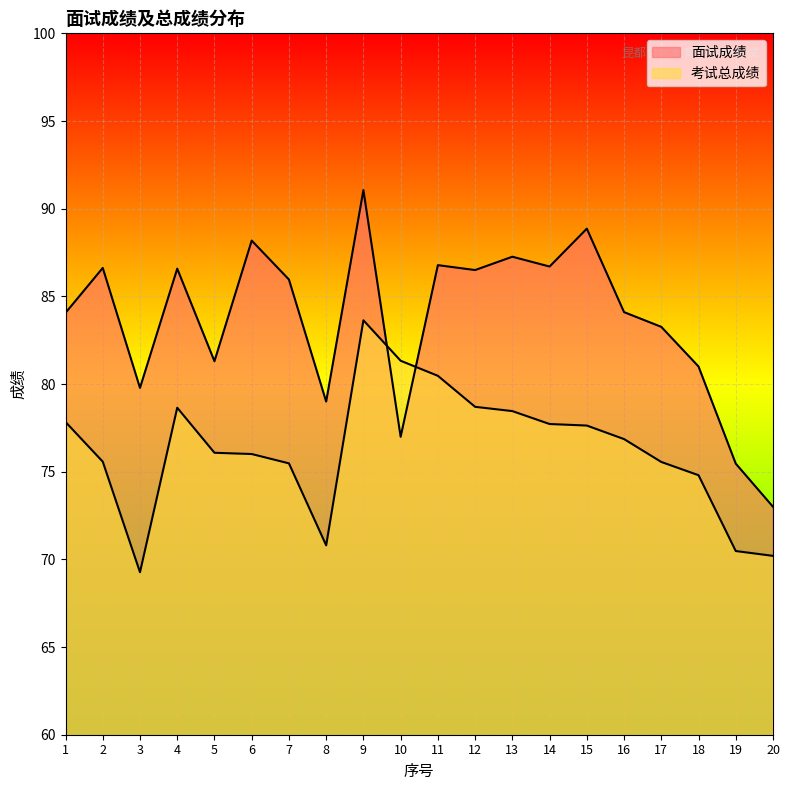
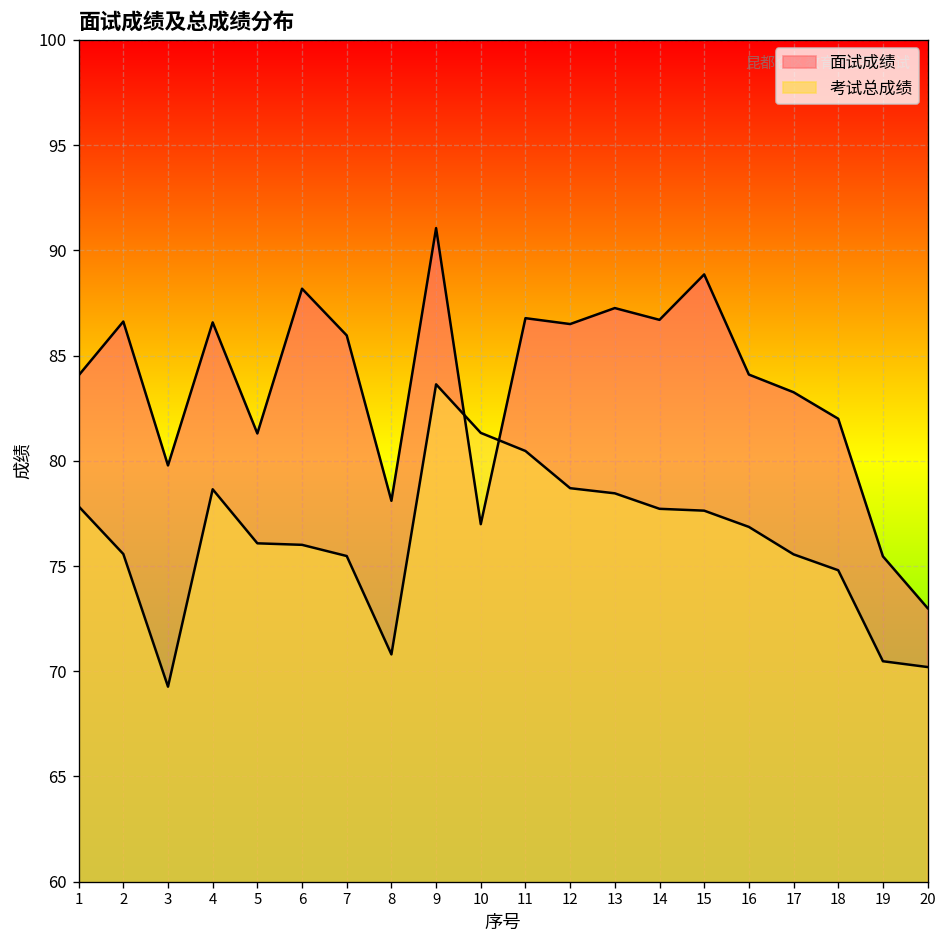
面试成绩, 8: 79.0 -> 78.1
面试成绩, 18: 81 -> 82
